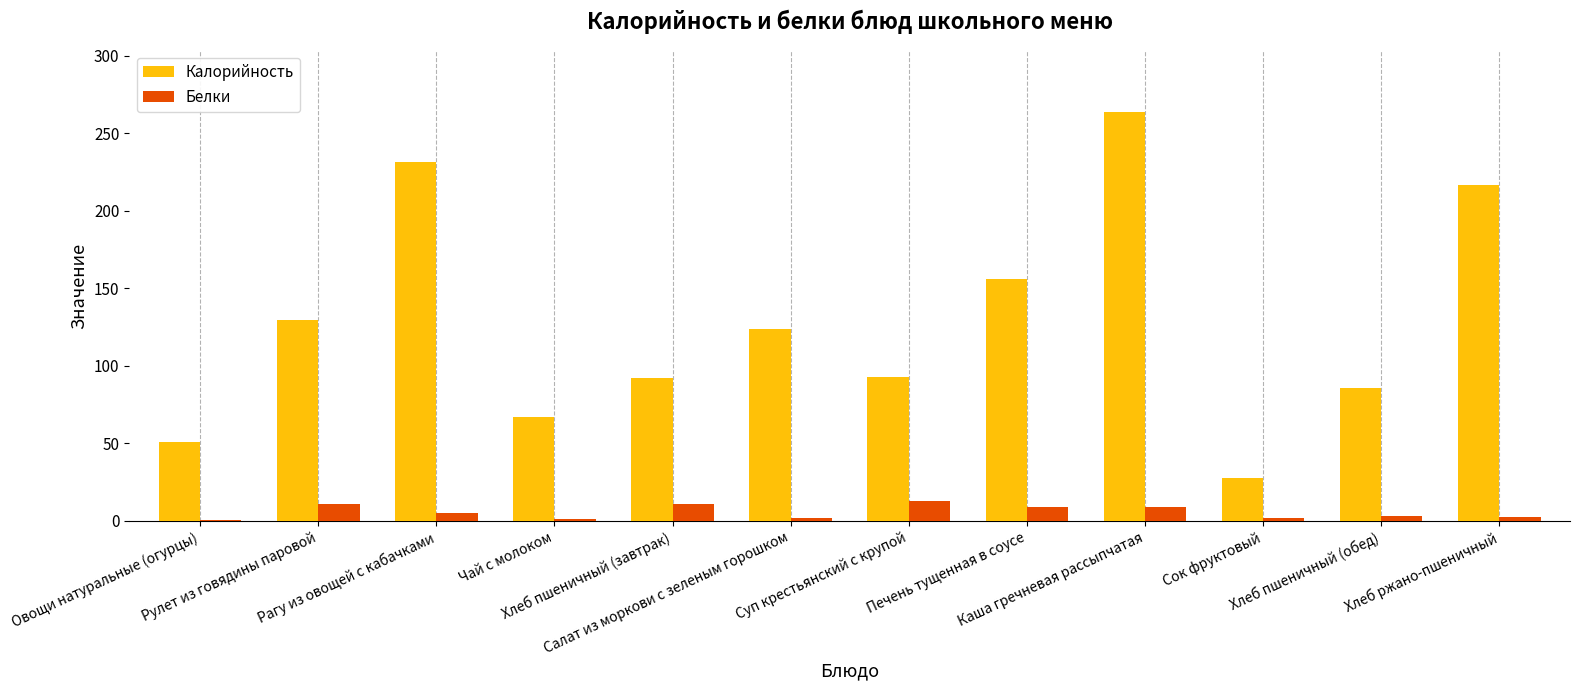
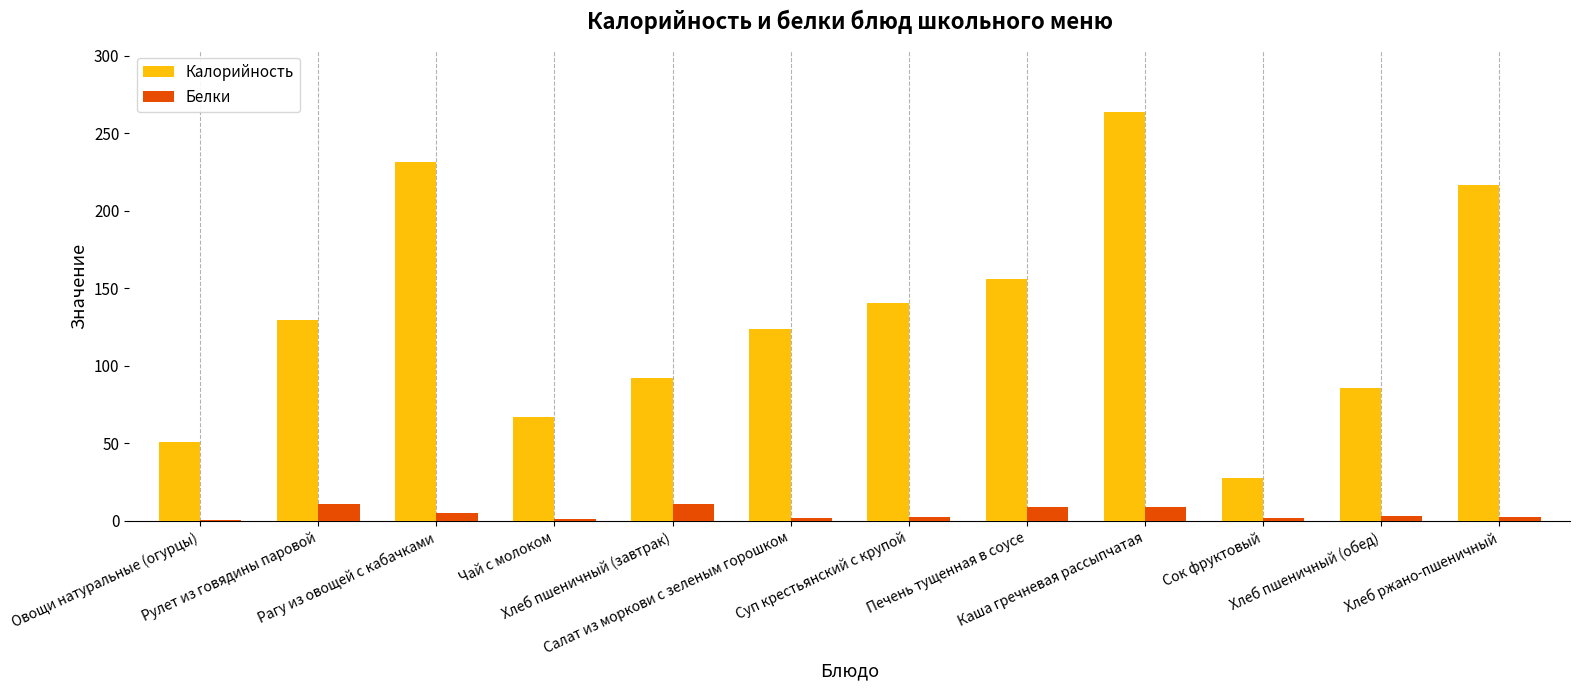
Калорийность, Суп крестьянский с крупой: 93 -> 141
Белки, Суп крестьянский с крупой: 13 -> 2
